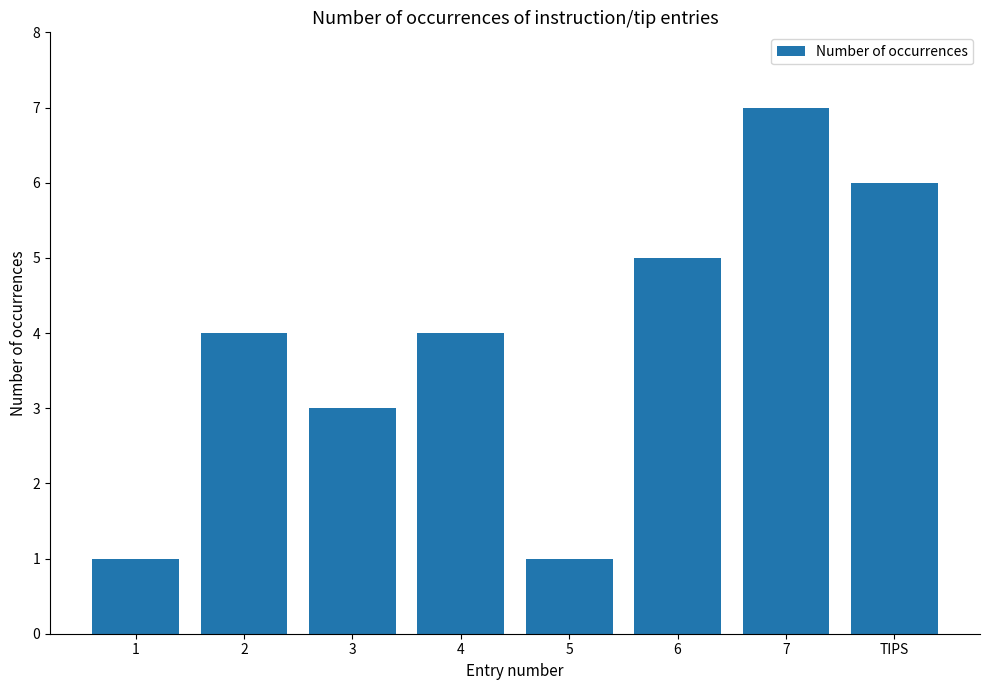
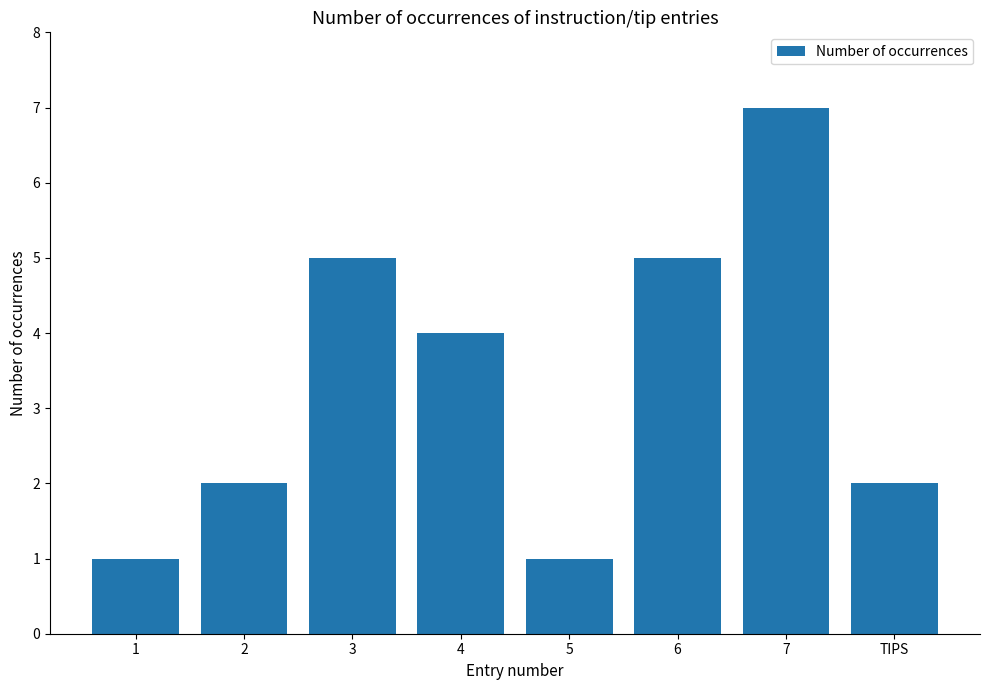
2: 4 -> 2
3: 3 -> 5
TIPS: 6 -> 2
